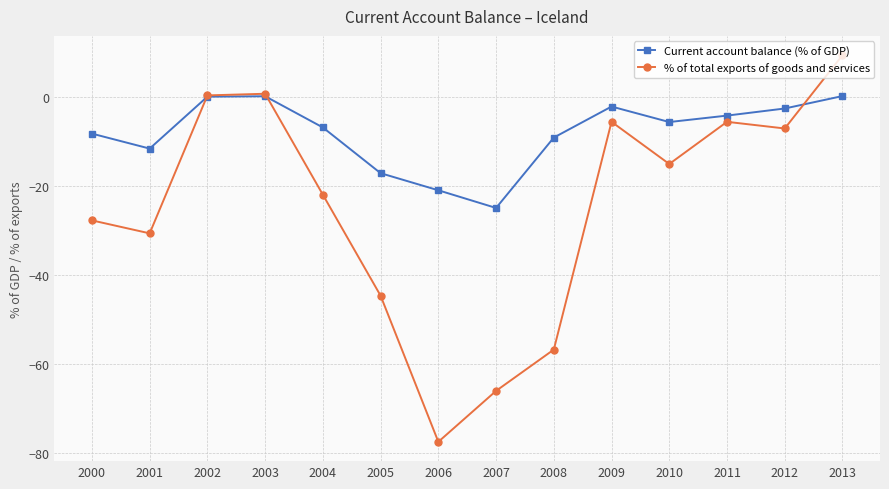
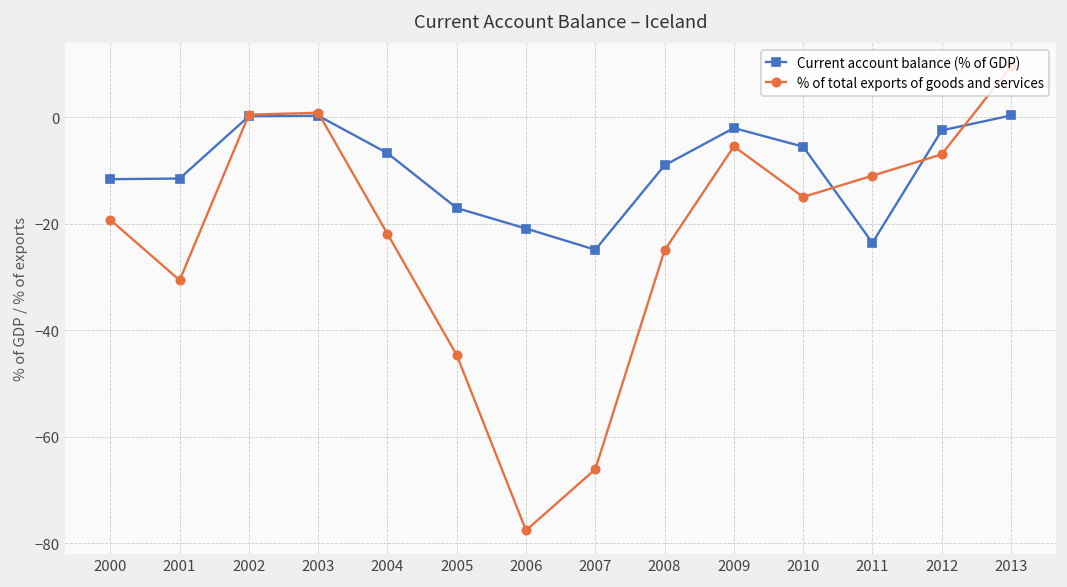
Current account balance (% of GDP), 2000: -8 -> -12
% of total exports of goods and services, 2000: -28 -> -19
% of total exports of goods and services, 2008: -57 -> -25
Current account balance (% of GDP), 2011: -4 -> -24
% of total exports of goods and services, 2011: -6 -> -11
